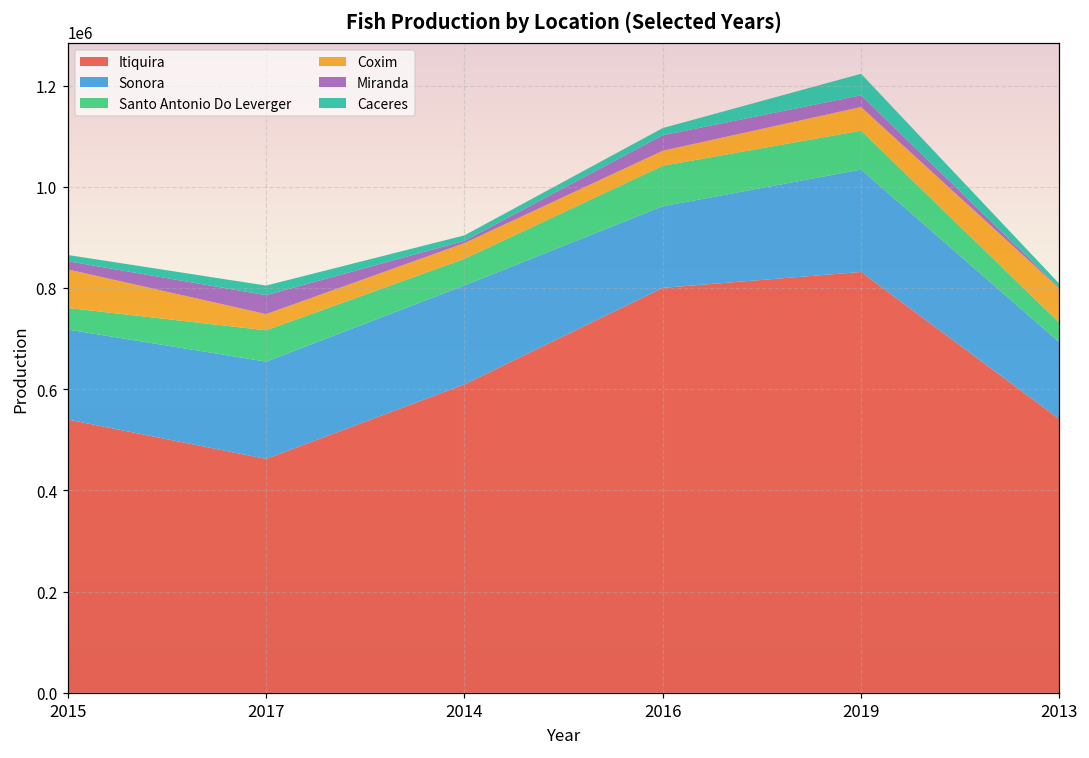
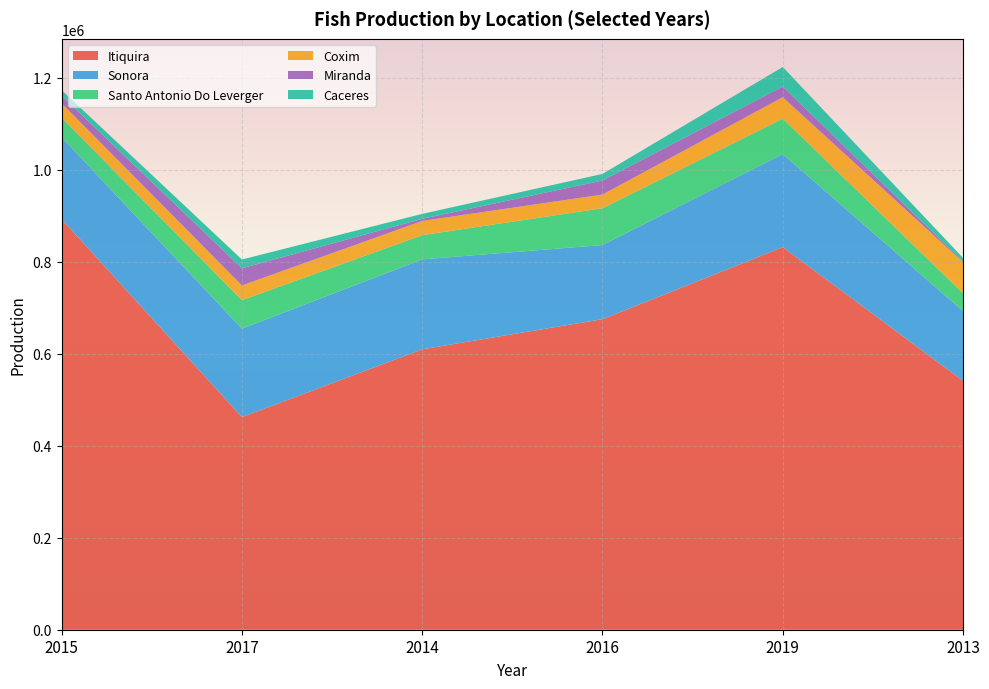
Itiquira, 2015: 540000 -> 890000
Coxim, 2015: 80000 -> 30000
Itiquira, 2016: 800000 -> 680000
